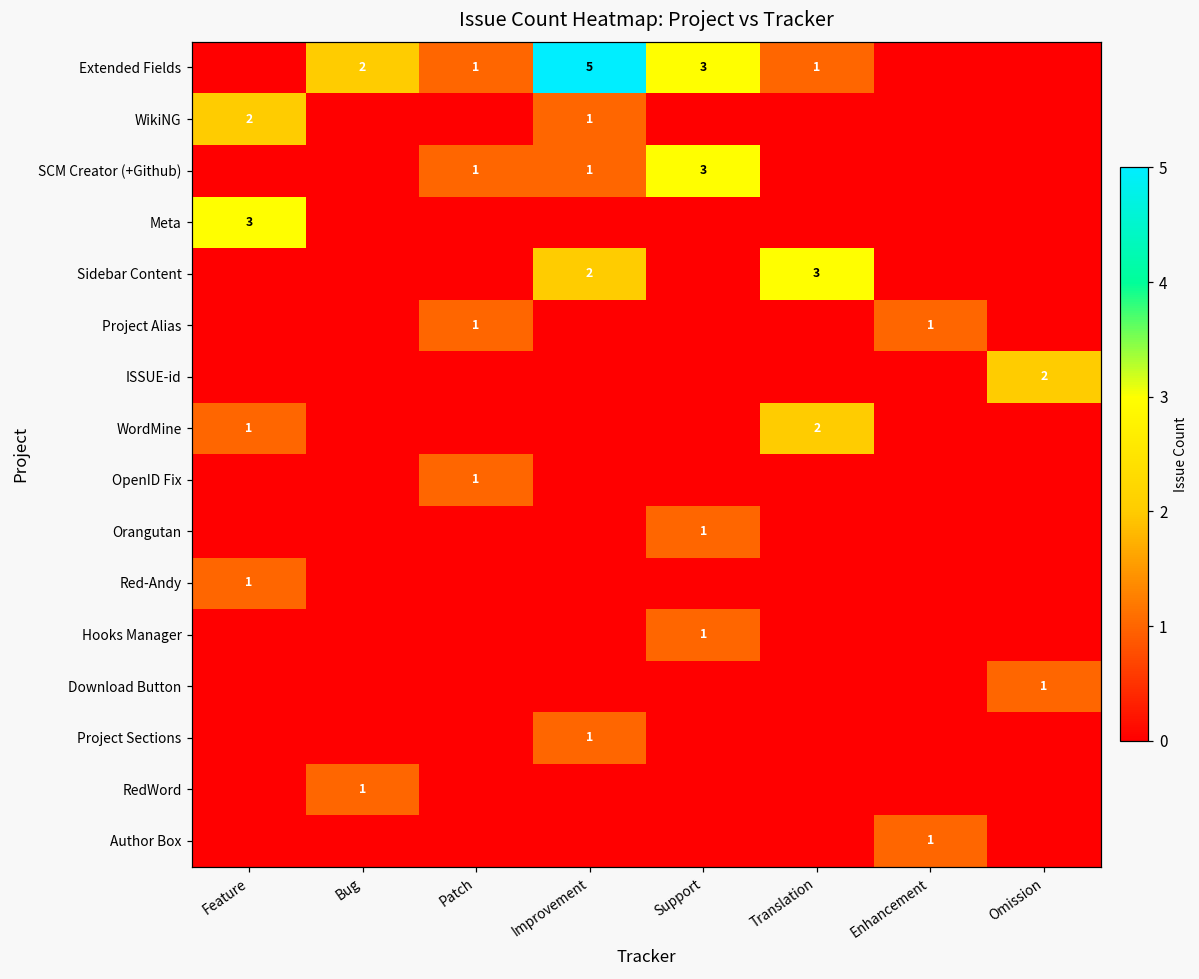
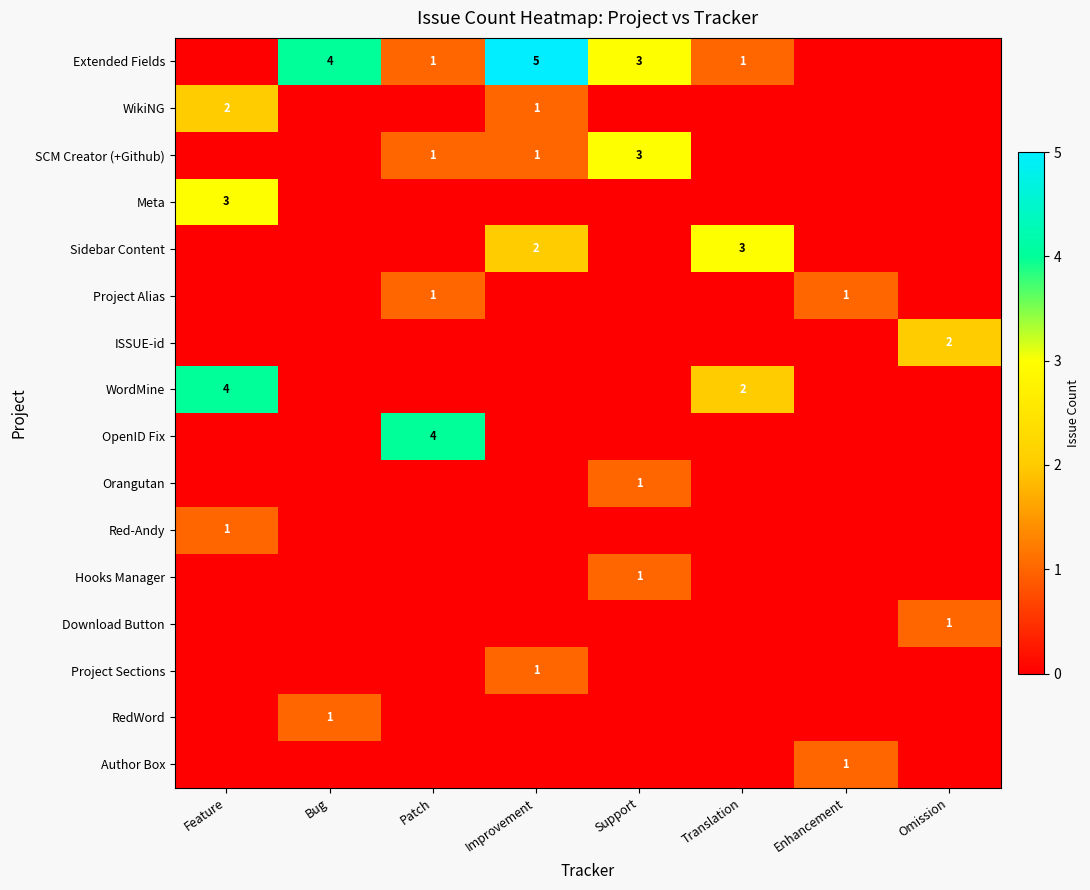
Extended Fields, Bug: 2 -> 4
WordMine, Feature: 1 -> 4
OpenID Fix, Patch: 1 -> 4
